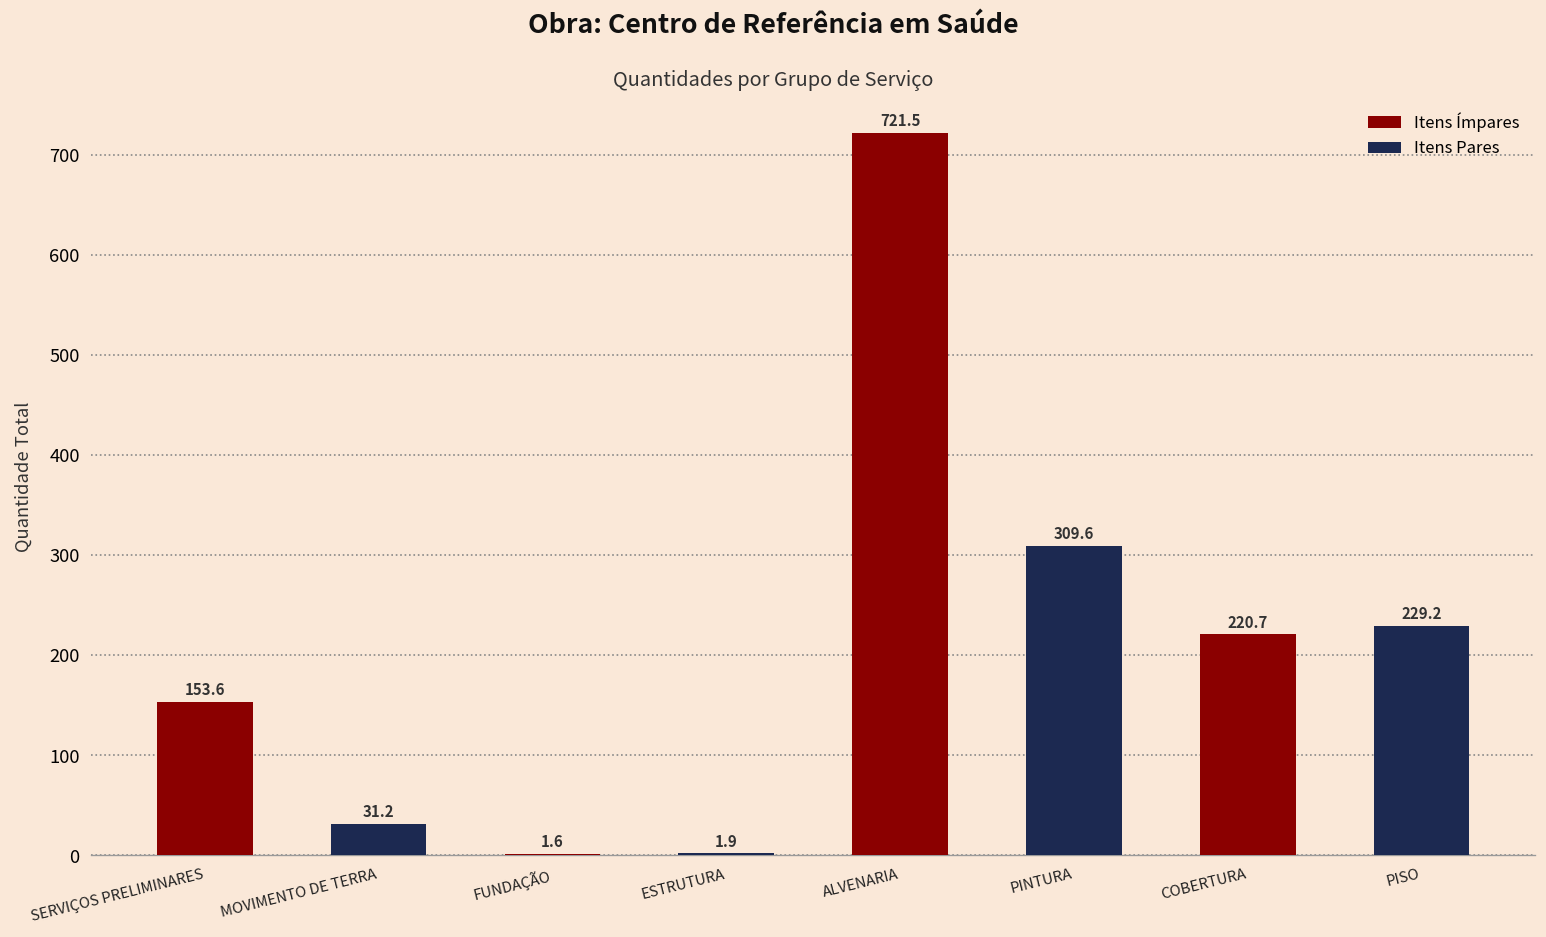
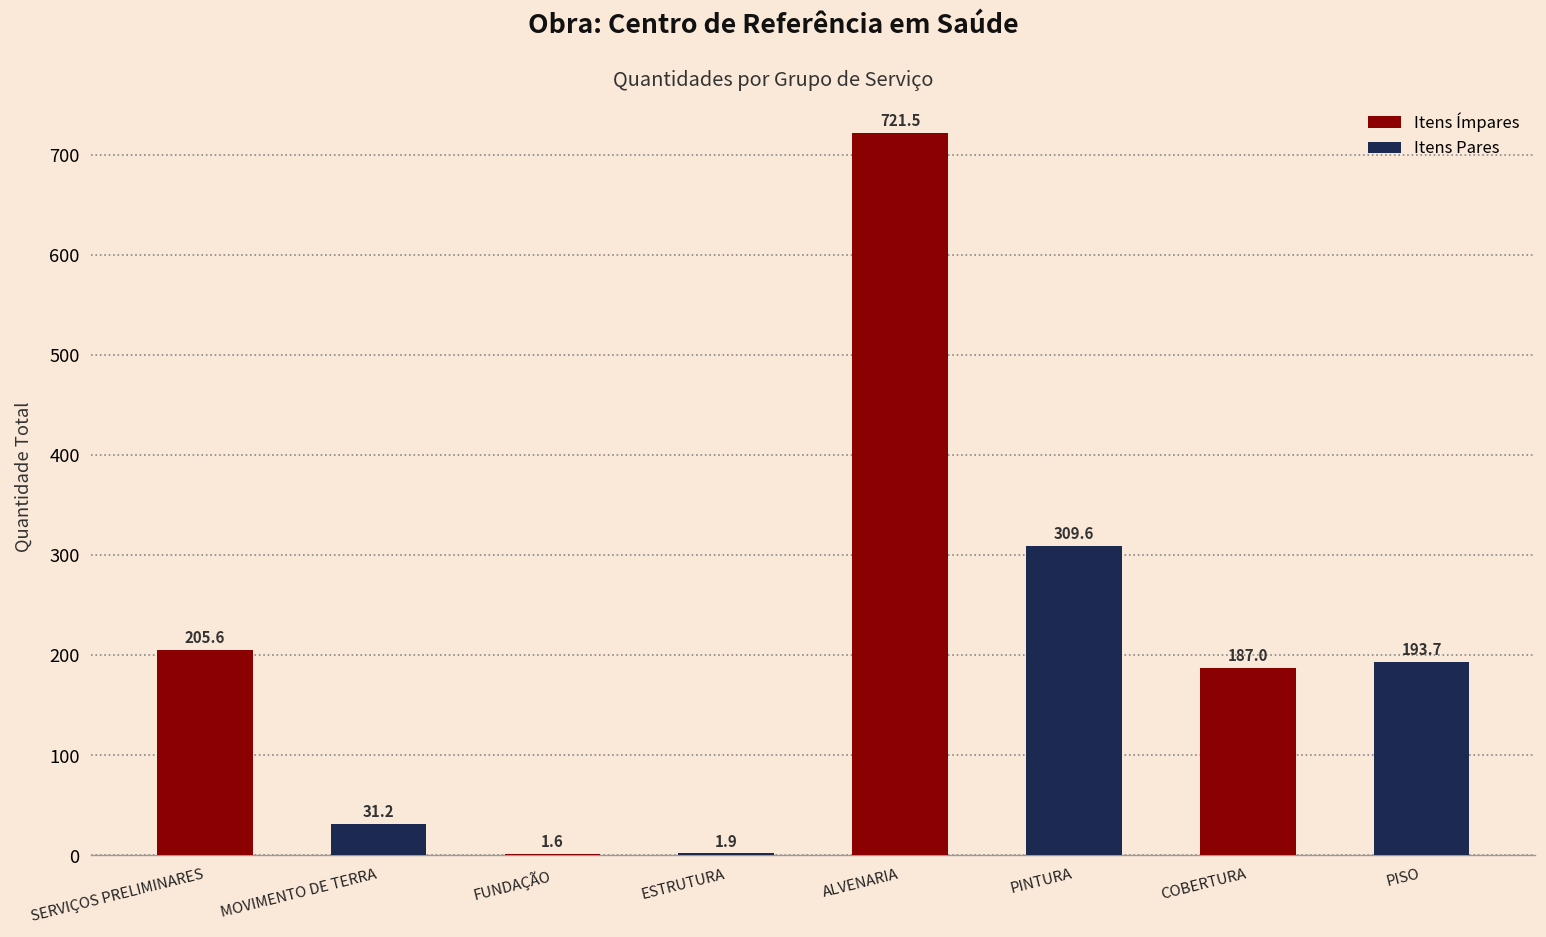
SERVIÇOS PRELIMINARES: 153.6 -> 205.6
COBERTURA: 220.7 -> 187.0
PISO: 229.2 -> 193.7
